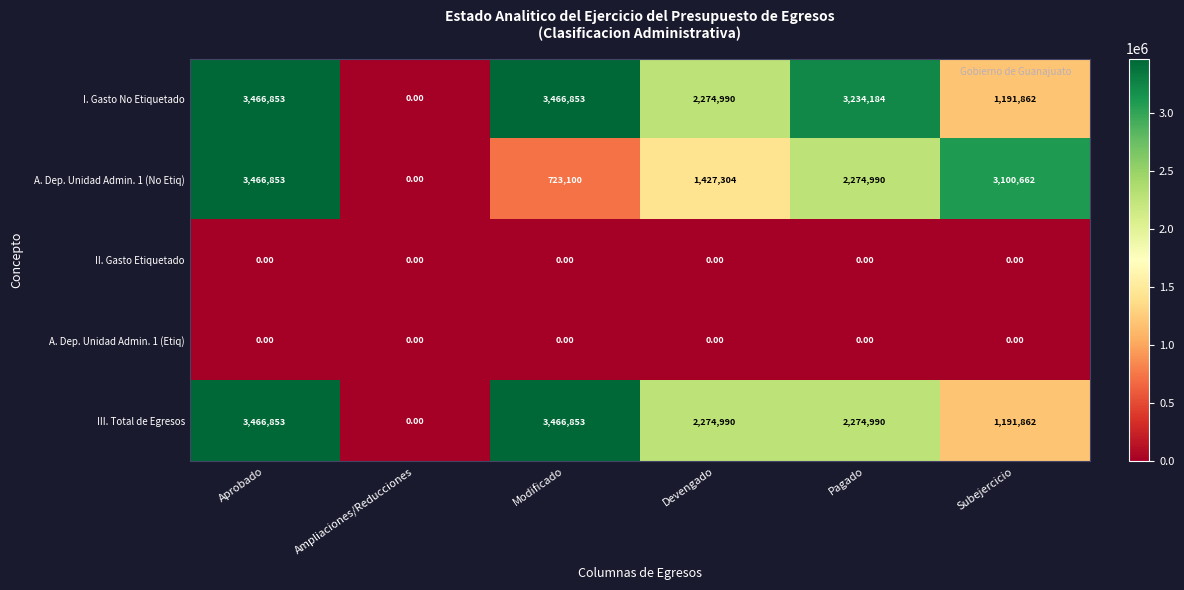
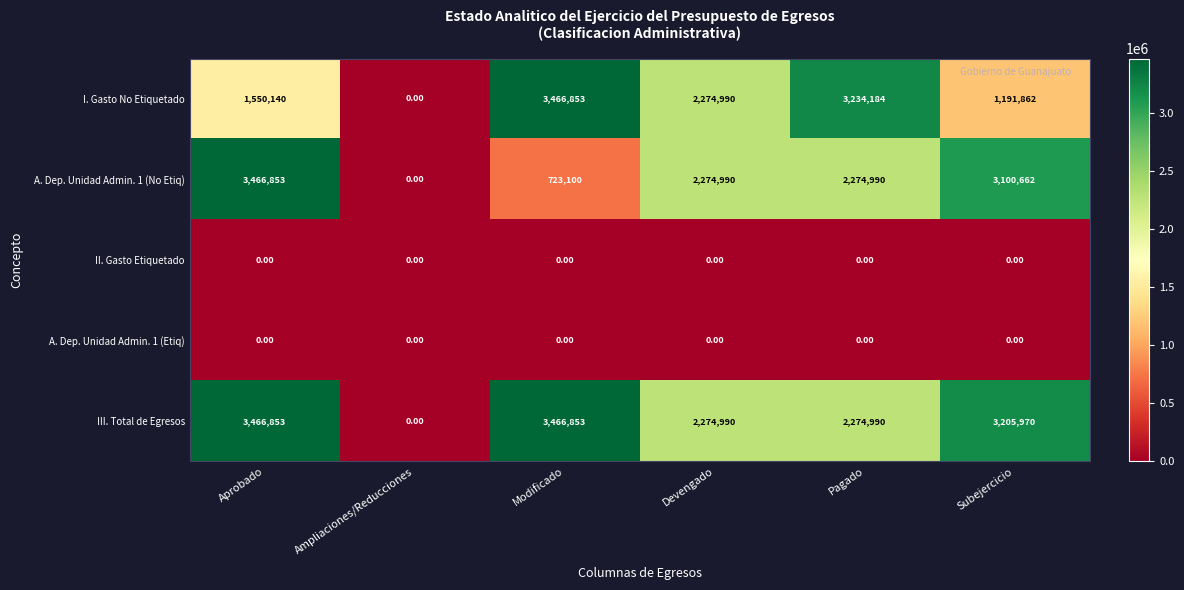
I. Gasto No Etiquetado, Aprobado: 3,466,853 -> 1,550,140
A. Dep. Unidad Admin. 1 (No Etiq), Devengado: 1,427,304 -> 2,274,990
III. Total de Egresos, Subejercicio: 1,191,862 -> 3,205,970
